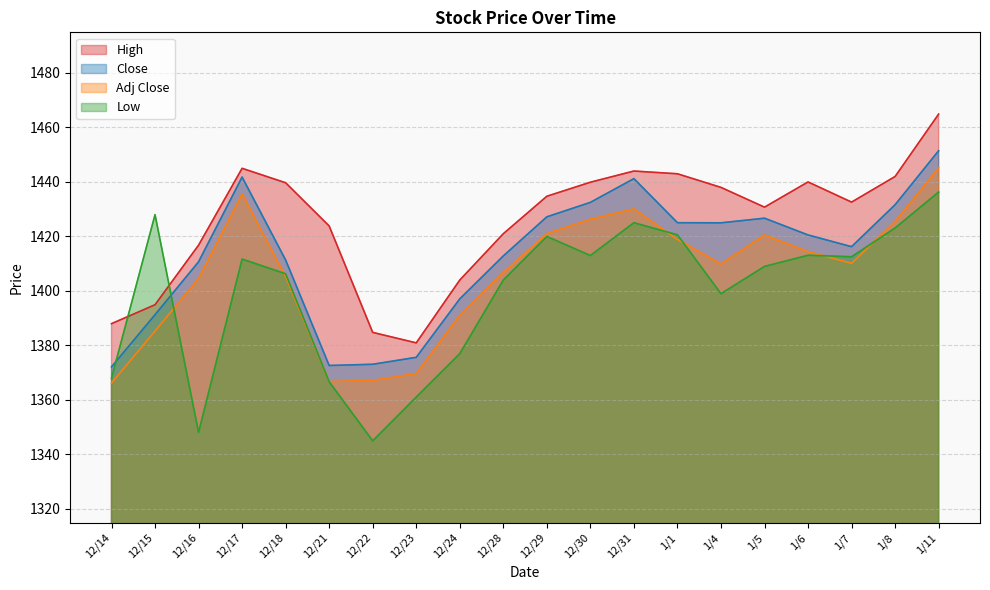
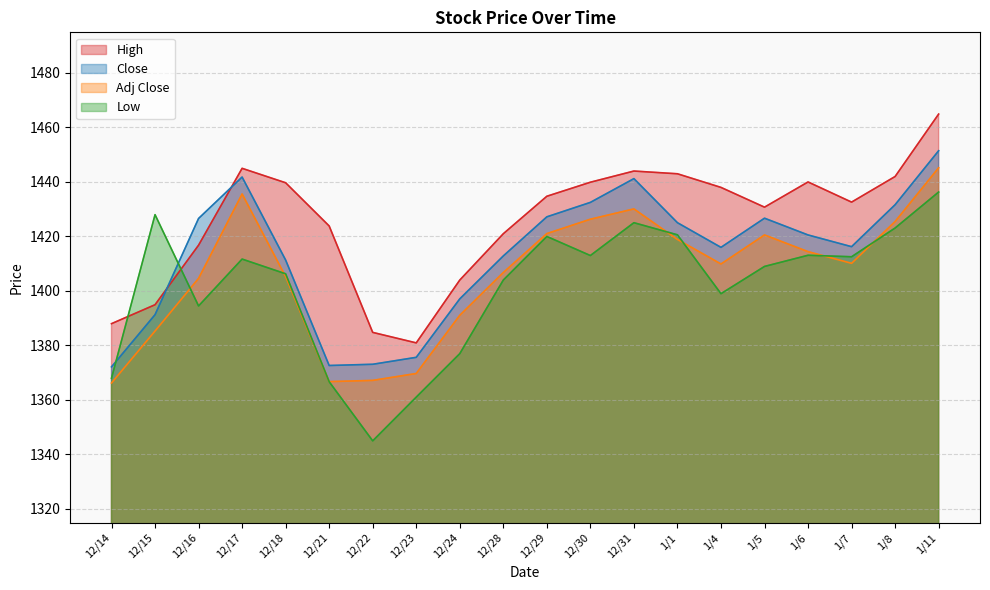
Close, 12/16: 1411 -> 1427
Low, 12/16: 1348 -> 1395
Close, 1/4: 1425 -> 1416
